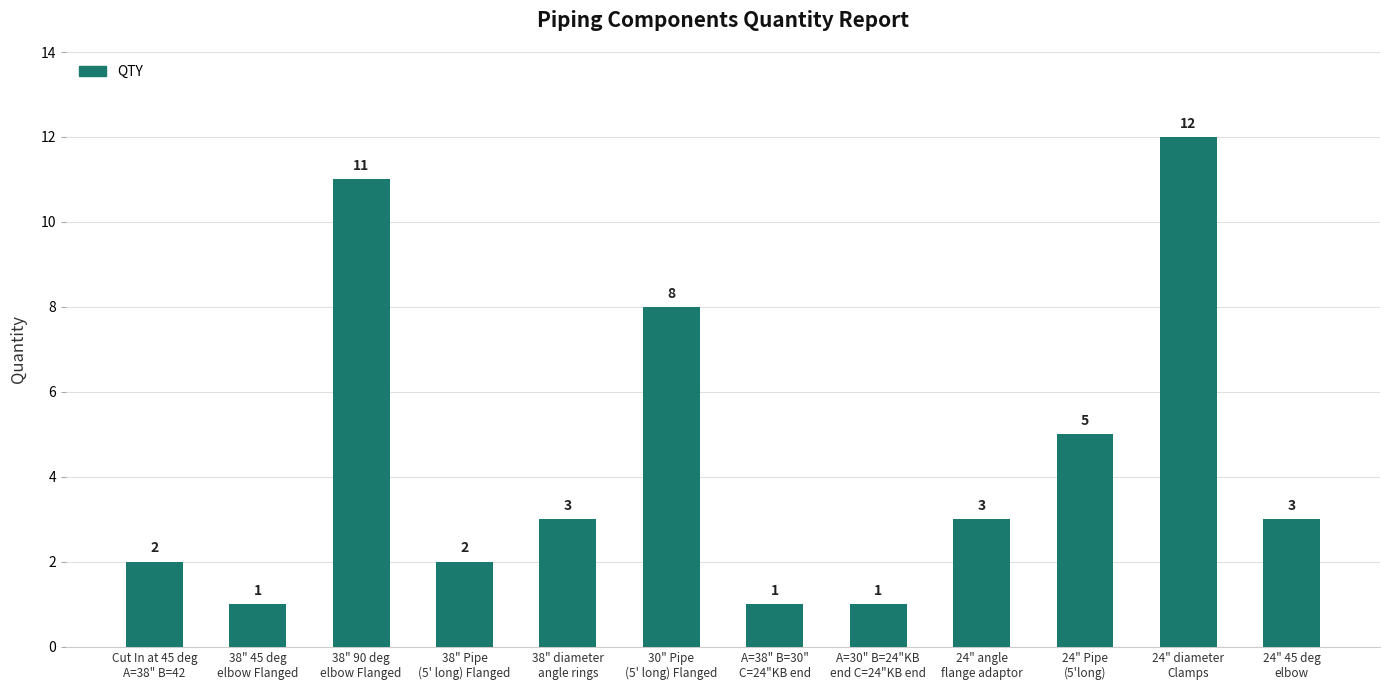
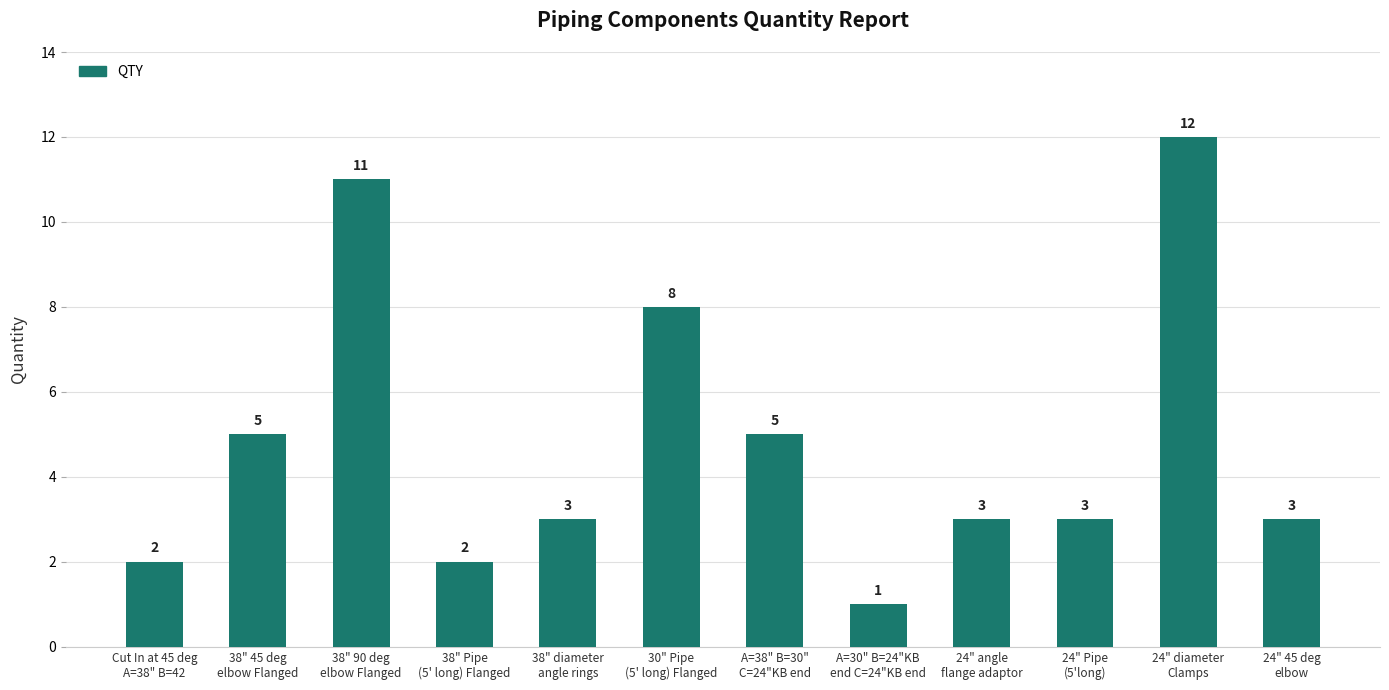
38" 45 deg elbow Flanged: 1 -> 5
A=38" B=30" C=24"KB end: 1 -> 5
24" Pipe (5'long): 5 -> 3
